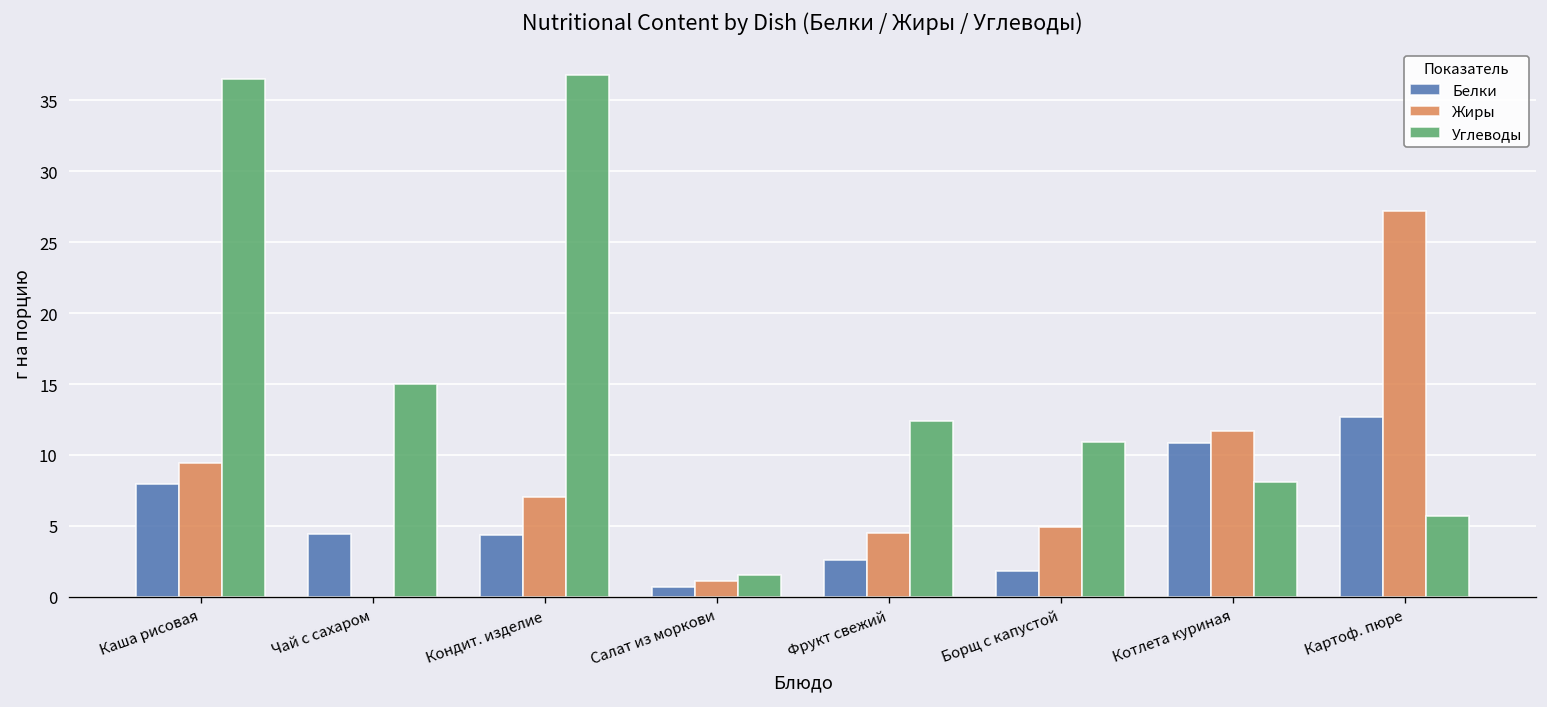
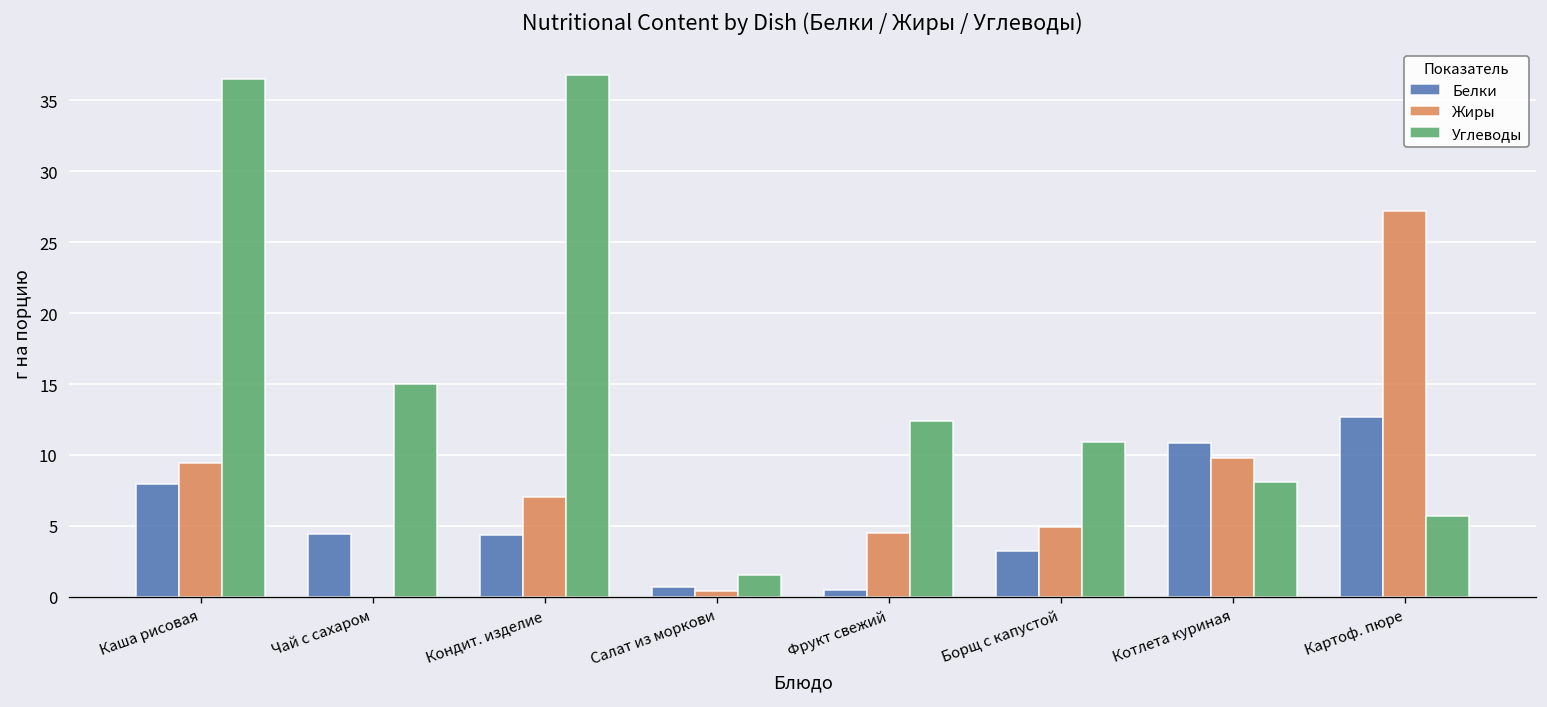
Жиры, Салат из моркови: 1.1 -> 0.4
Белки, Фрукт свежий: 2.6 -> 0.5
Белки, Борщ с капустой: 1.8 -> 3.2
Жиры, Котлета куриная: 11.7 -> 9.8
